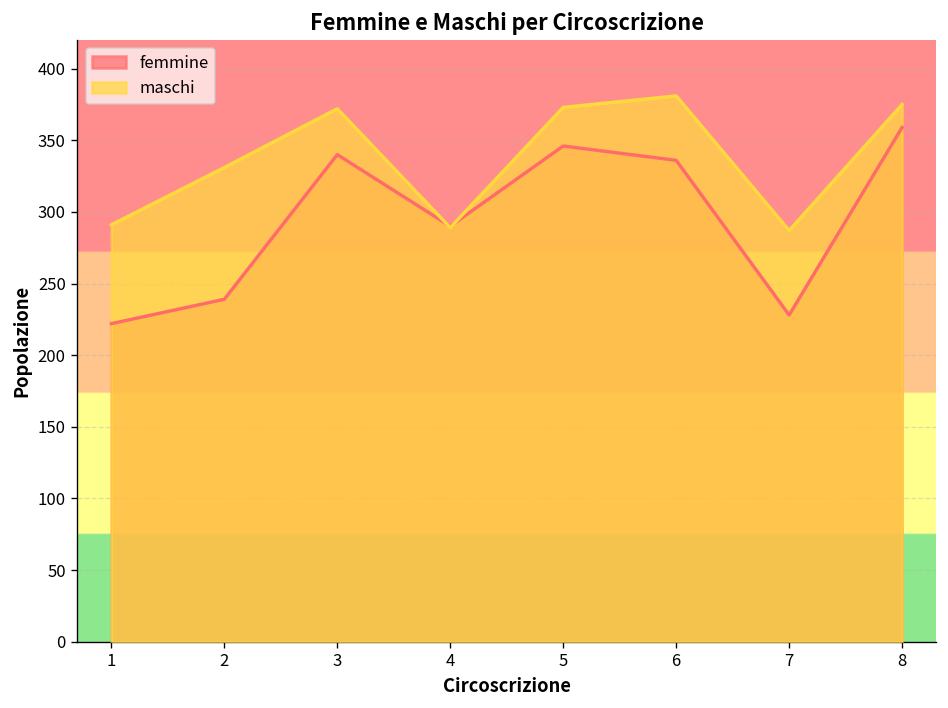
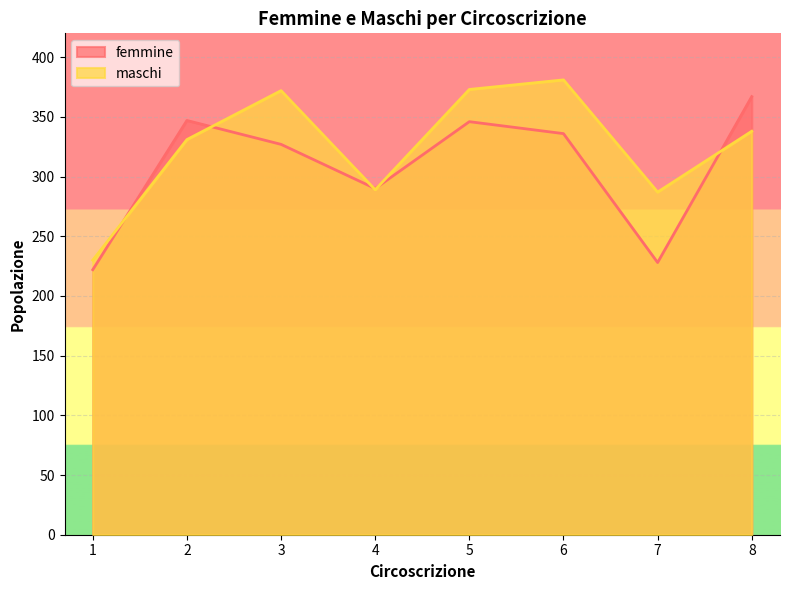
maschi, 1: 291 -> 230
femmine, 2: 239 -> 347
femmine, 3: 340 -> 327
femmine, 8: 359 -> 367
maschi, 8: 375 -> 338
